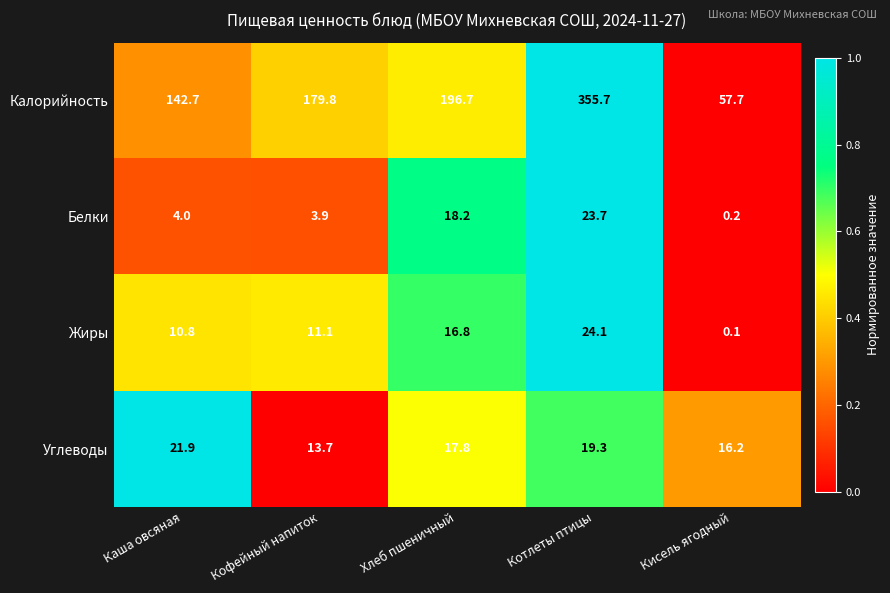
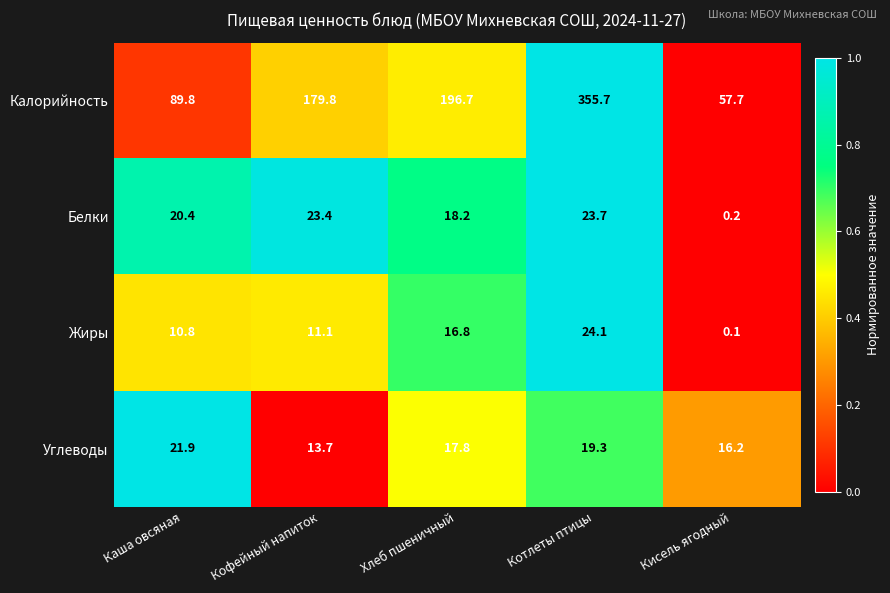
Калорийность, Каша овсяная: 142.7 -> 89.8
Белки, Каша овсяная: 4.0 -> 20.4
Белки, Кофейный напиток: 3.9 -> 23.4
